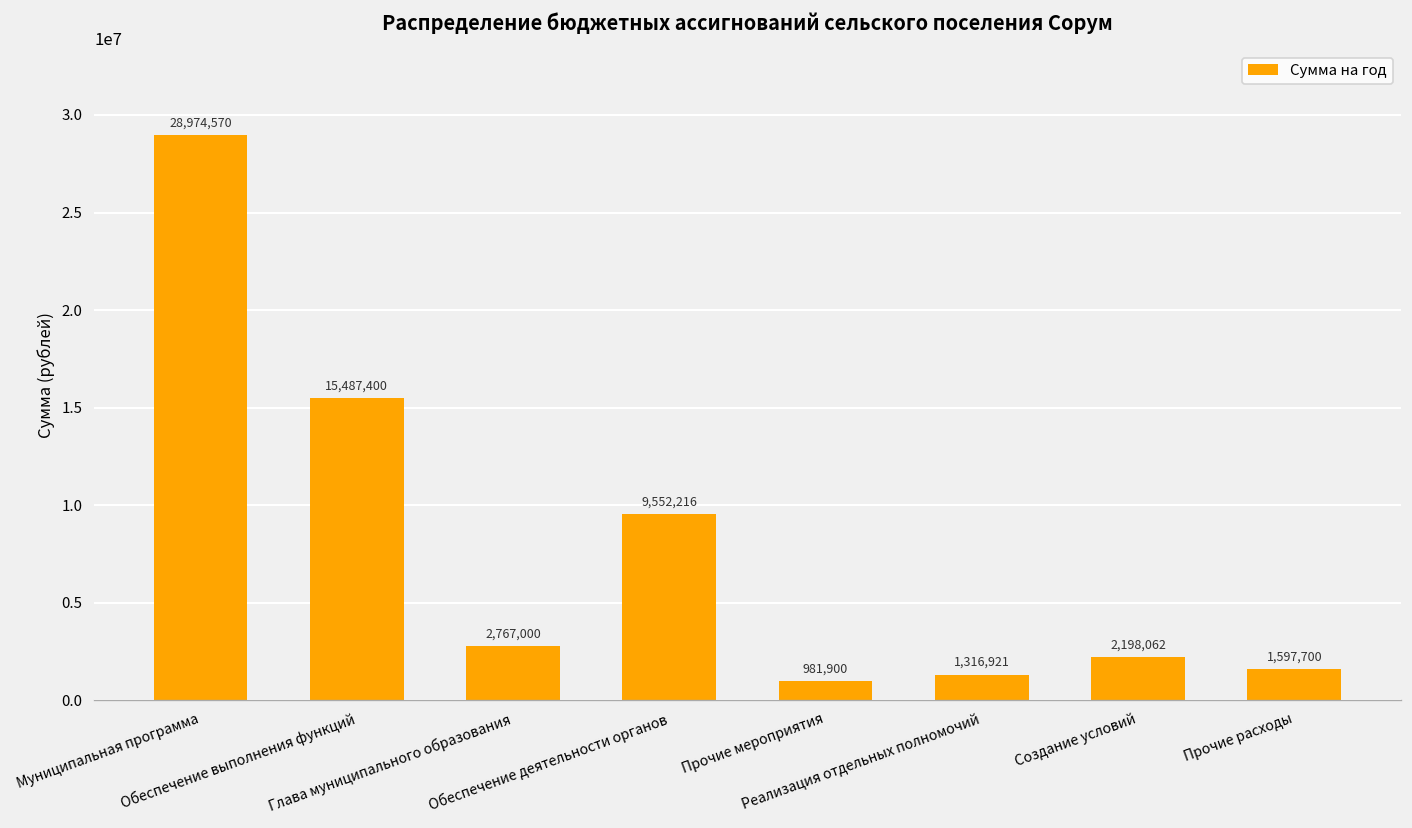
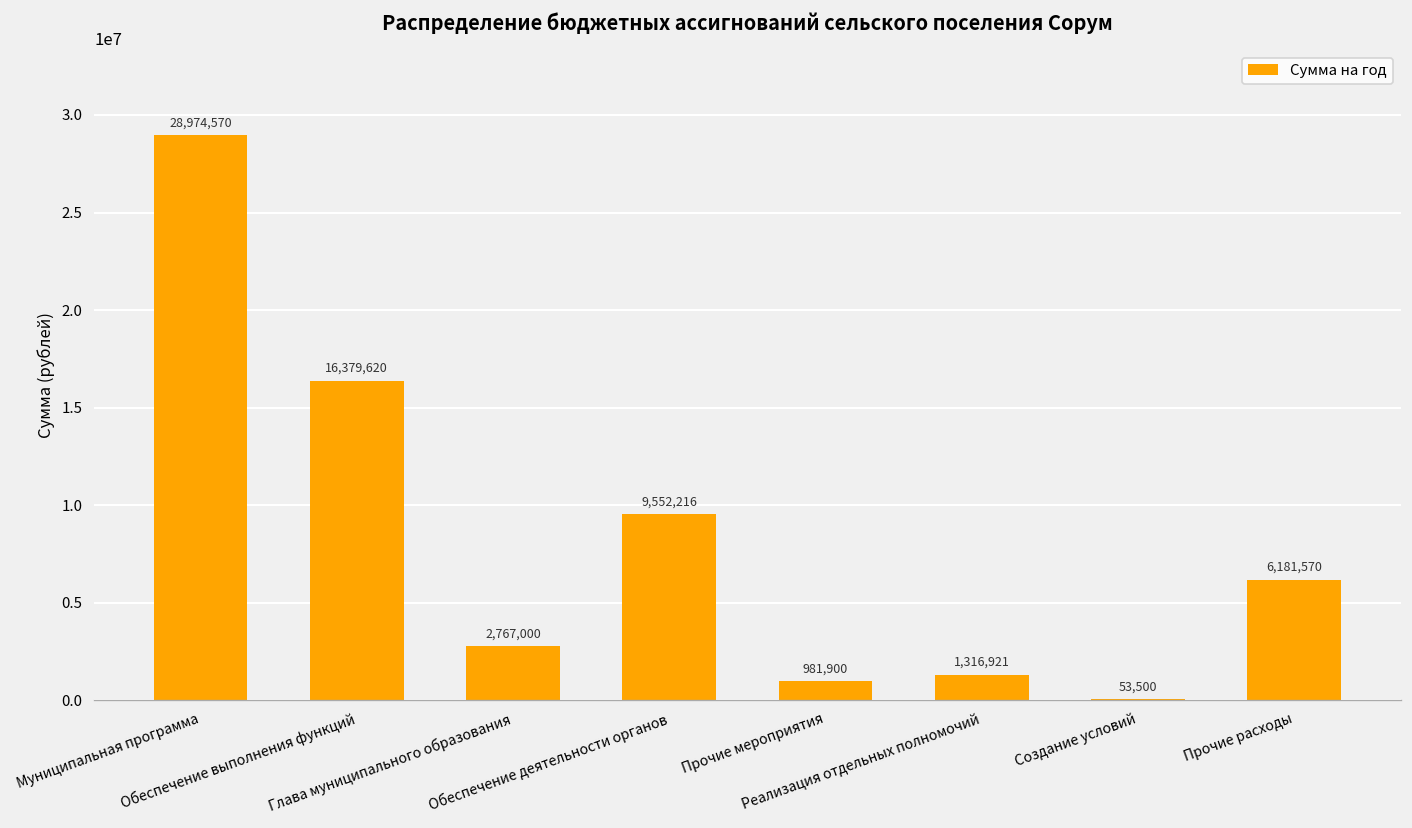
Обеспечение выполнения функций: 15,487,400 -> 16,379,620
Создание условий: 2,198,062 -> 53,500
Прочие расходы: 1,597,700 -> 6,181,570
